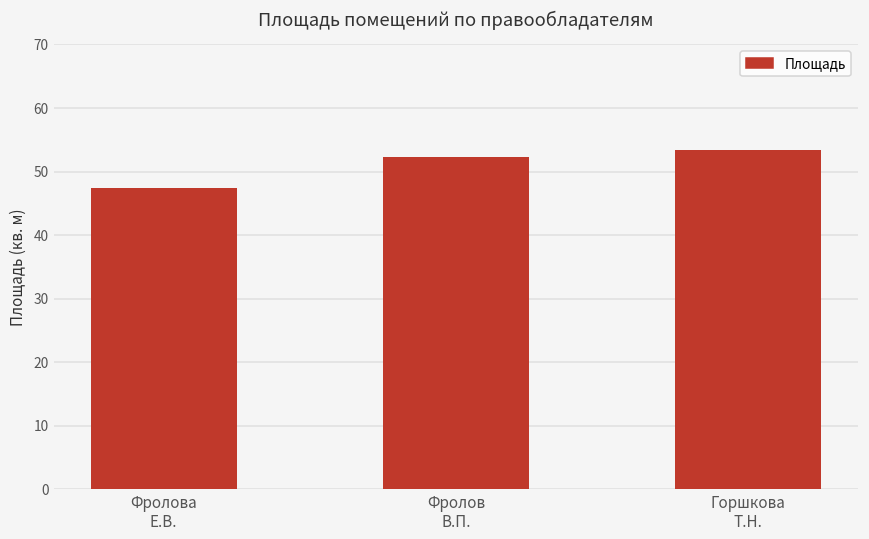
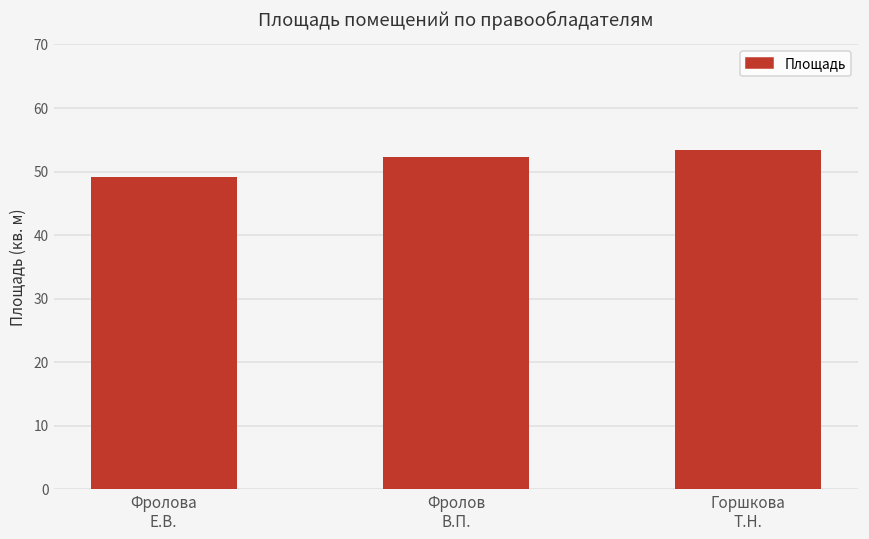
Фролова Е.В.: 47 -> 49
